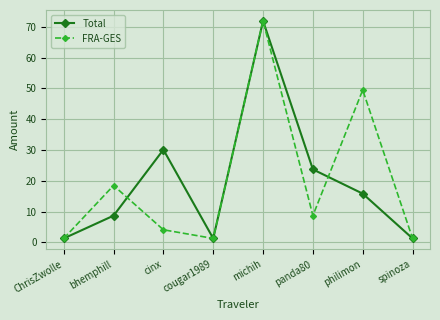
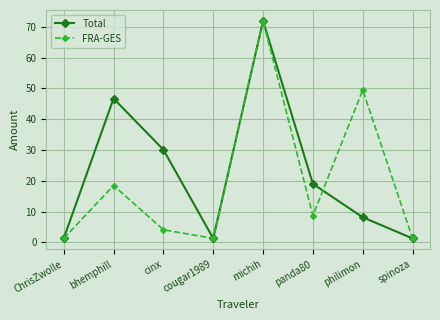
Total, bhemphill: 9 -> 47
Total, panda80: 24 -> 19
Total, philimon: 16 -> 8
